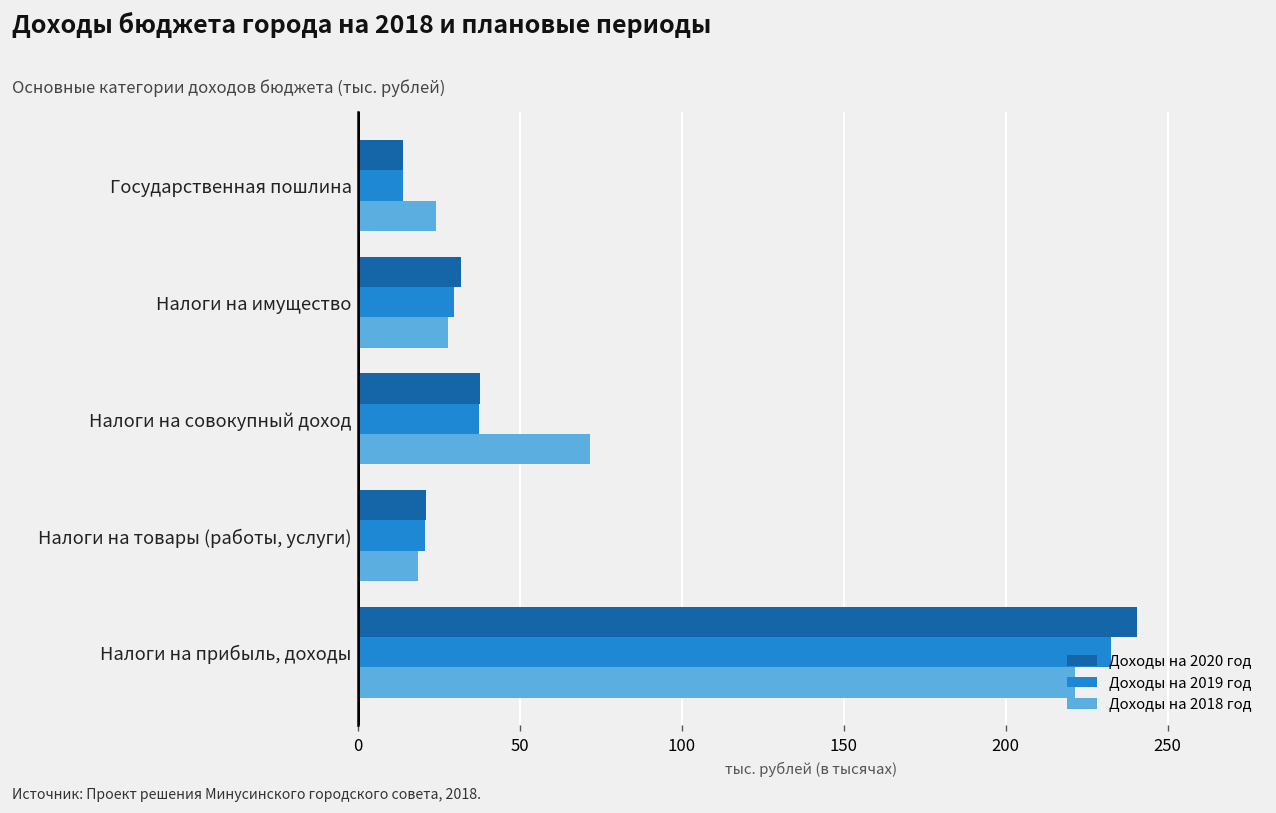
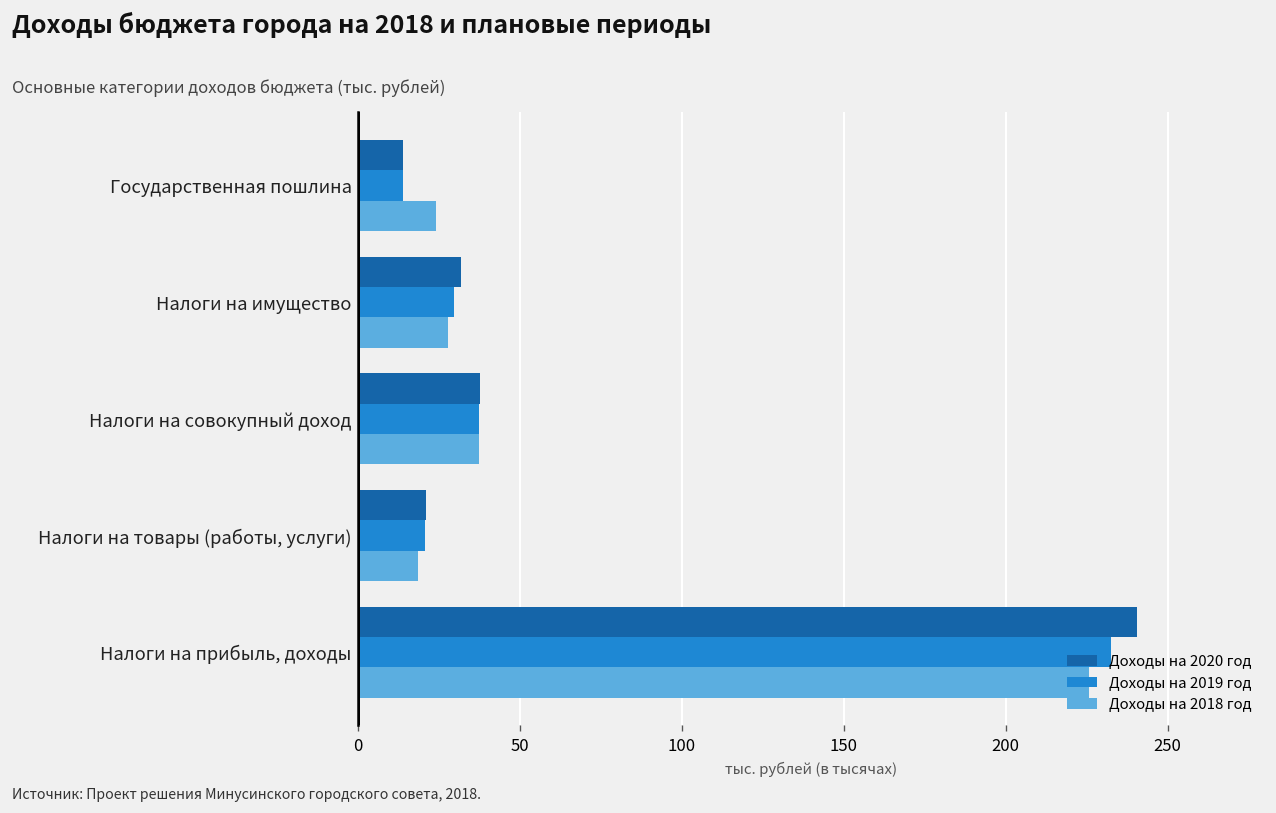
Доходы на 2018 год, Налоги на совокупный доход: 72 -> 37
Доходы на 2018 год, Налоги на прибыль, доходы: 221 -> 226
